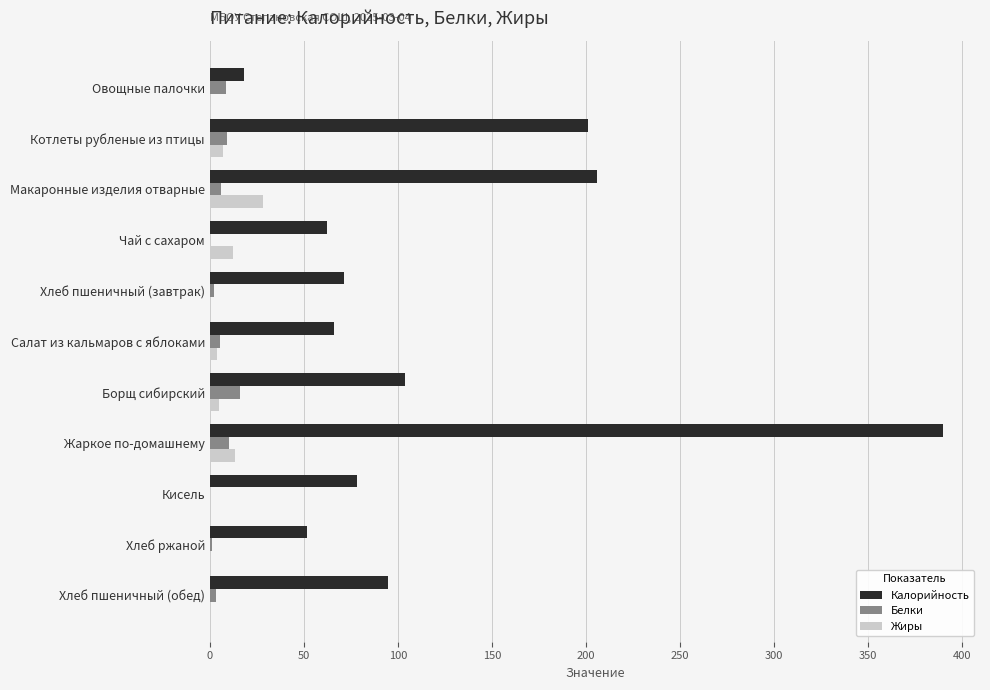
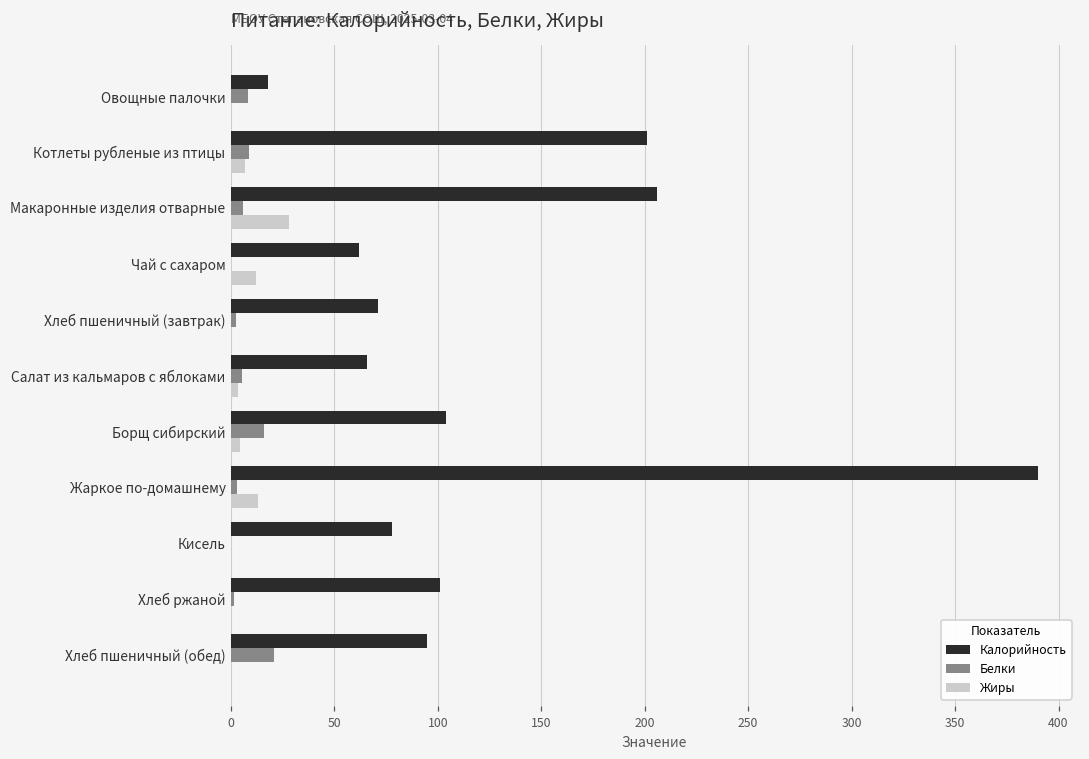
Белки, Жаркое по-домашнему: 10 -> 3
Калорийность, Хлеб ржаной: 52 -> 101
Белки, Хлеб пшеничный (обед): 3 -> 21
